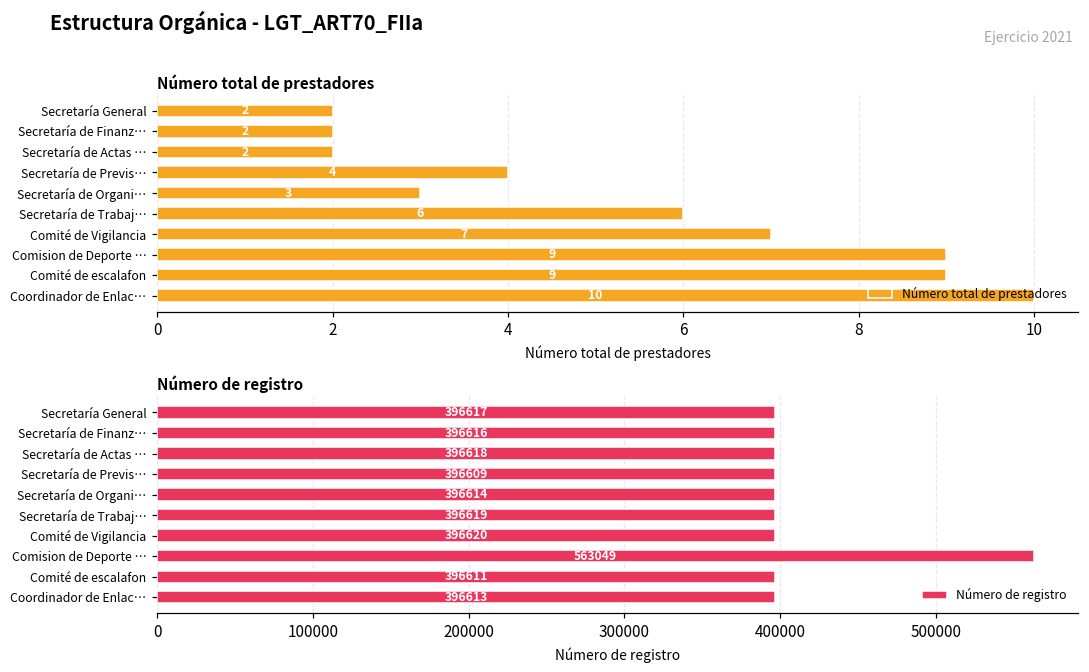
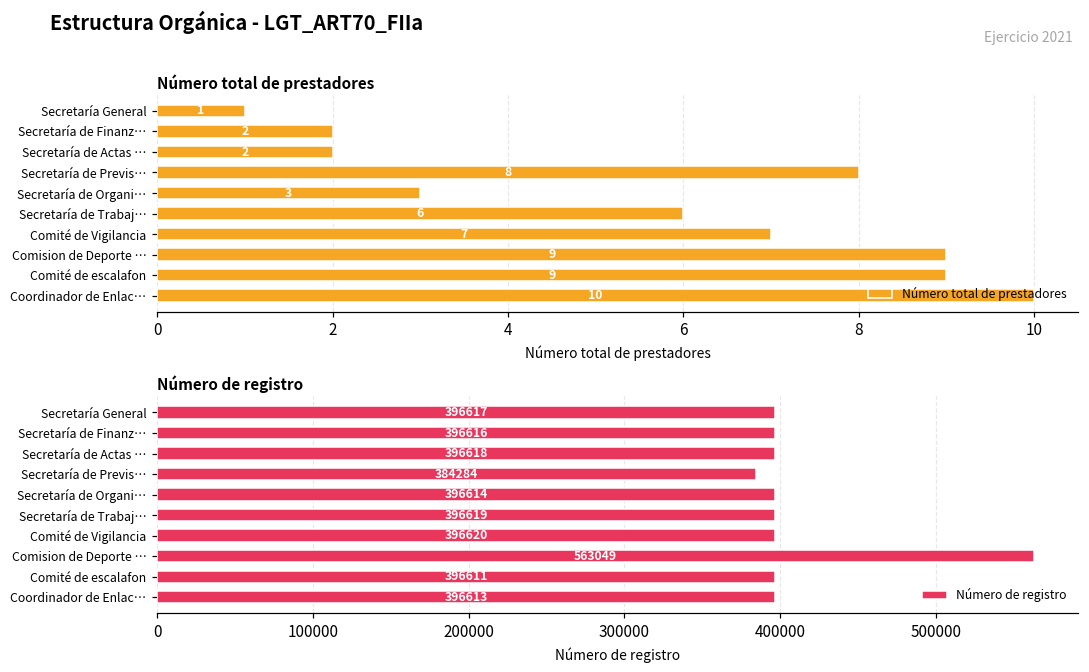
Número total de prestadores, Secretaría General: 2 -> 1
Número total de prestadores, Secretaría de Previs…: 4 -> 8
Número de registro, Secretaría de Previs…: 396609 -> 384284
